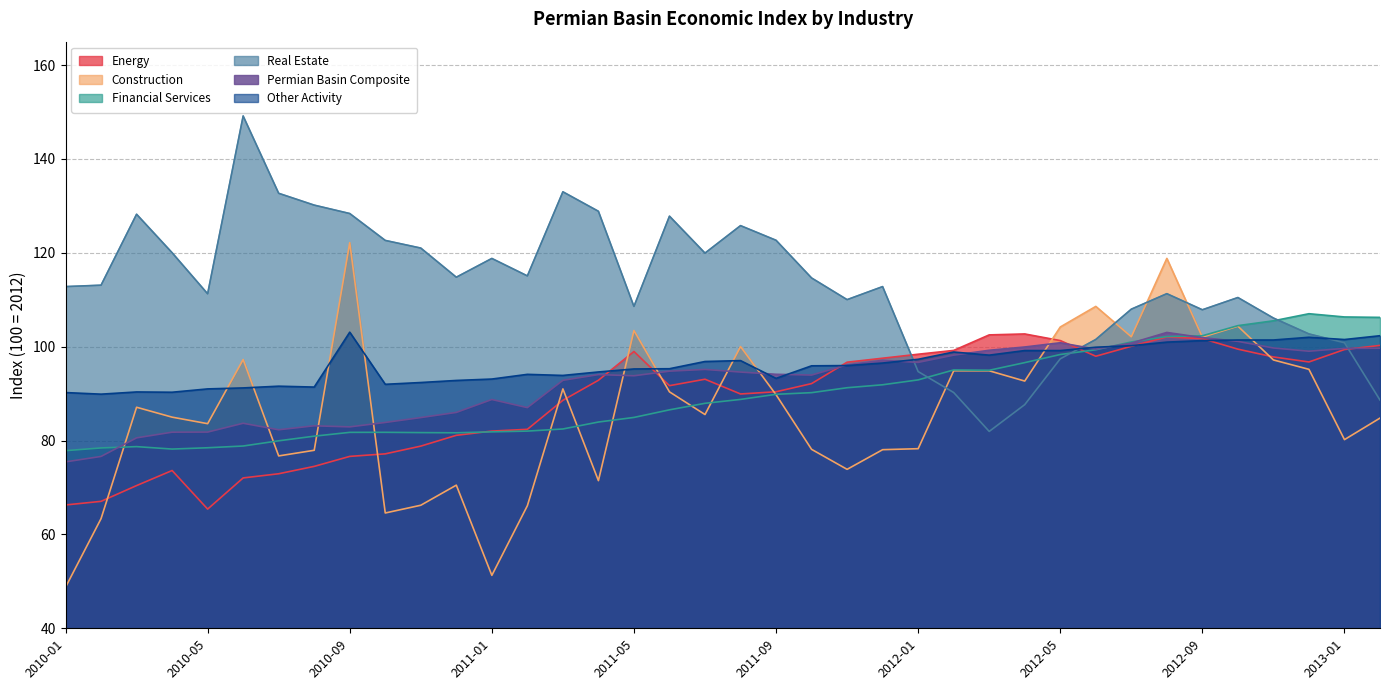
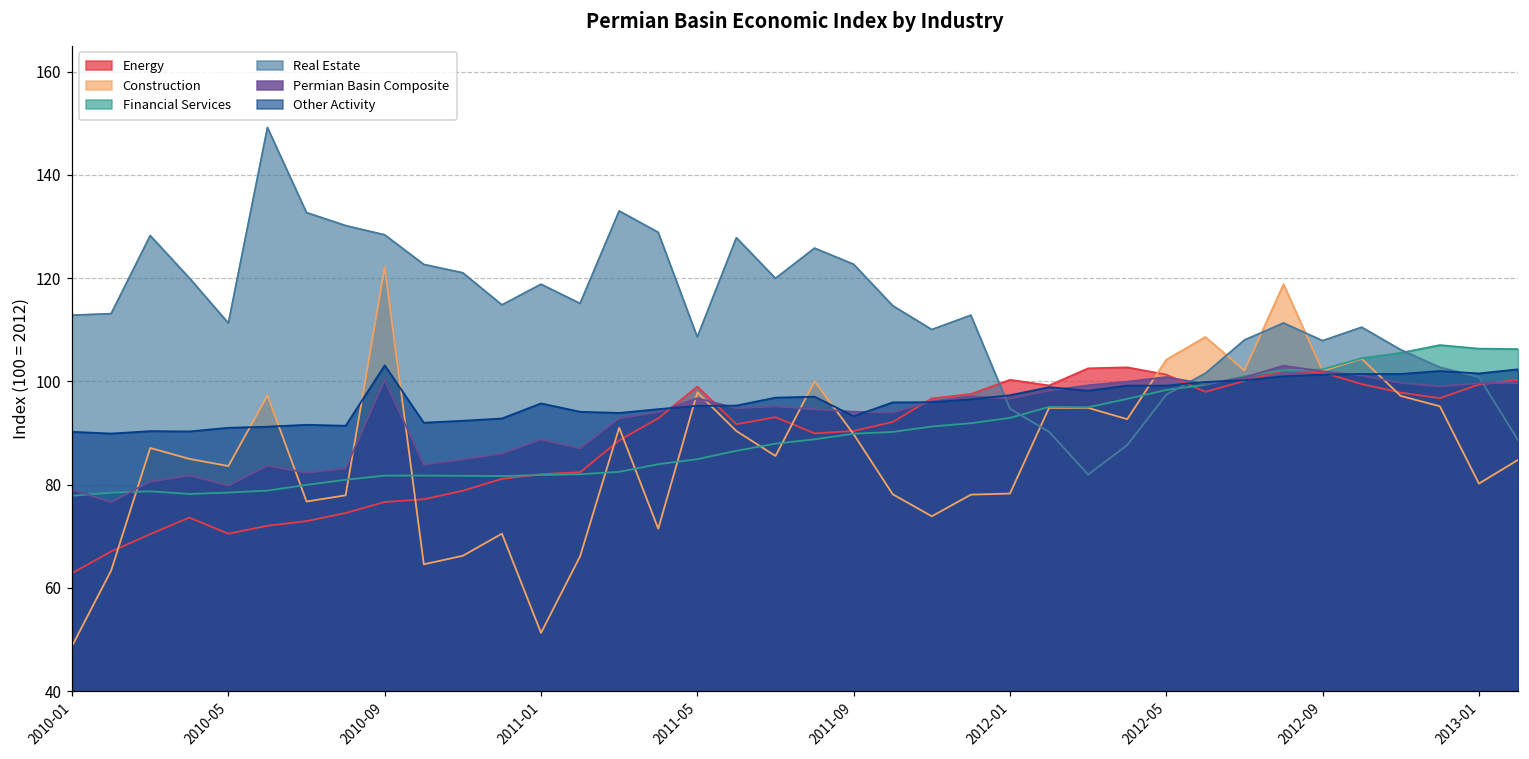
Energy, 2010-01: 66 -> 63
Permian Basin Composite, 2010-01: 75 -> 79
Energy, 2010-05: 65 -> 70
Permian Basin Composite, 2010-05: 82 -> 80
Permian Basin Composite, 2010-09: 83 -> 100
Other Activity, 2011-01: 93 -> 96
Construction, 2011-05: 103 -> 98
Permian Basin Composite, 2011-05: 94 -> 97
Energy, 2012-01: 98 -> 100
